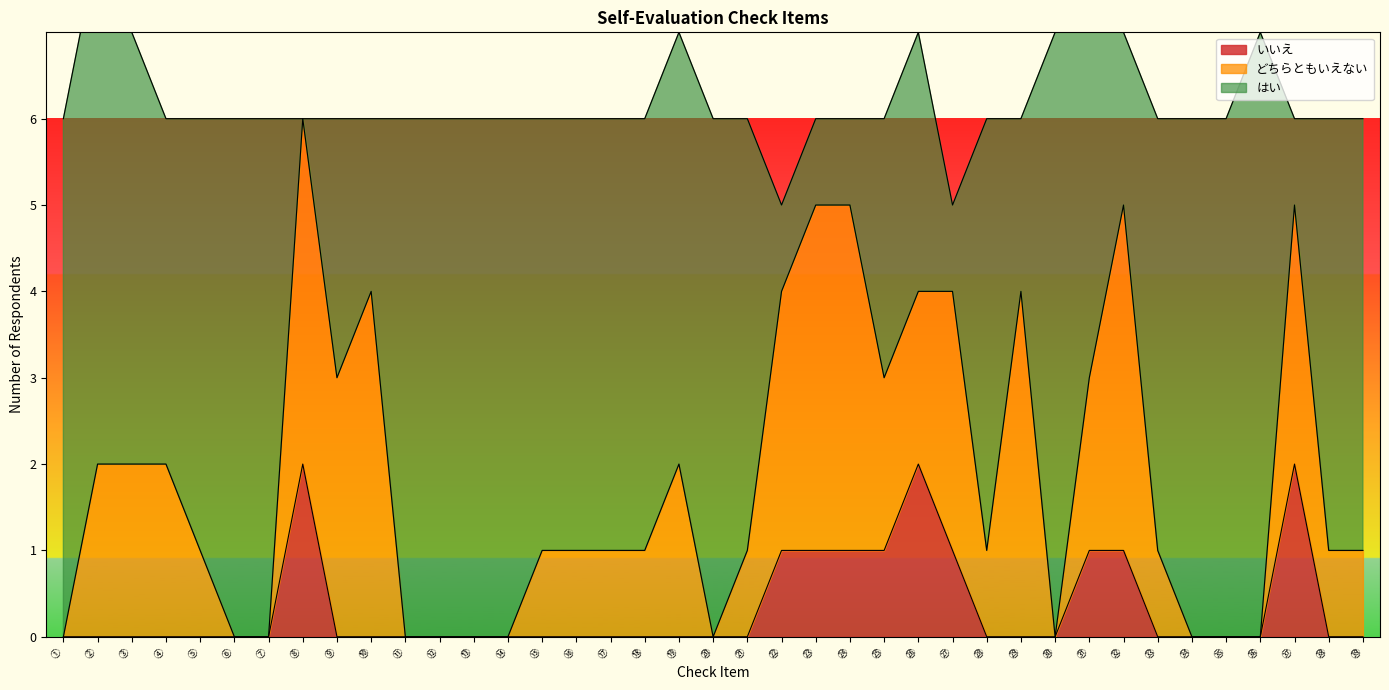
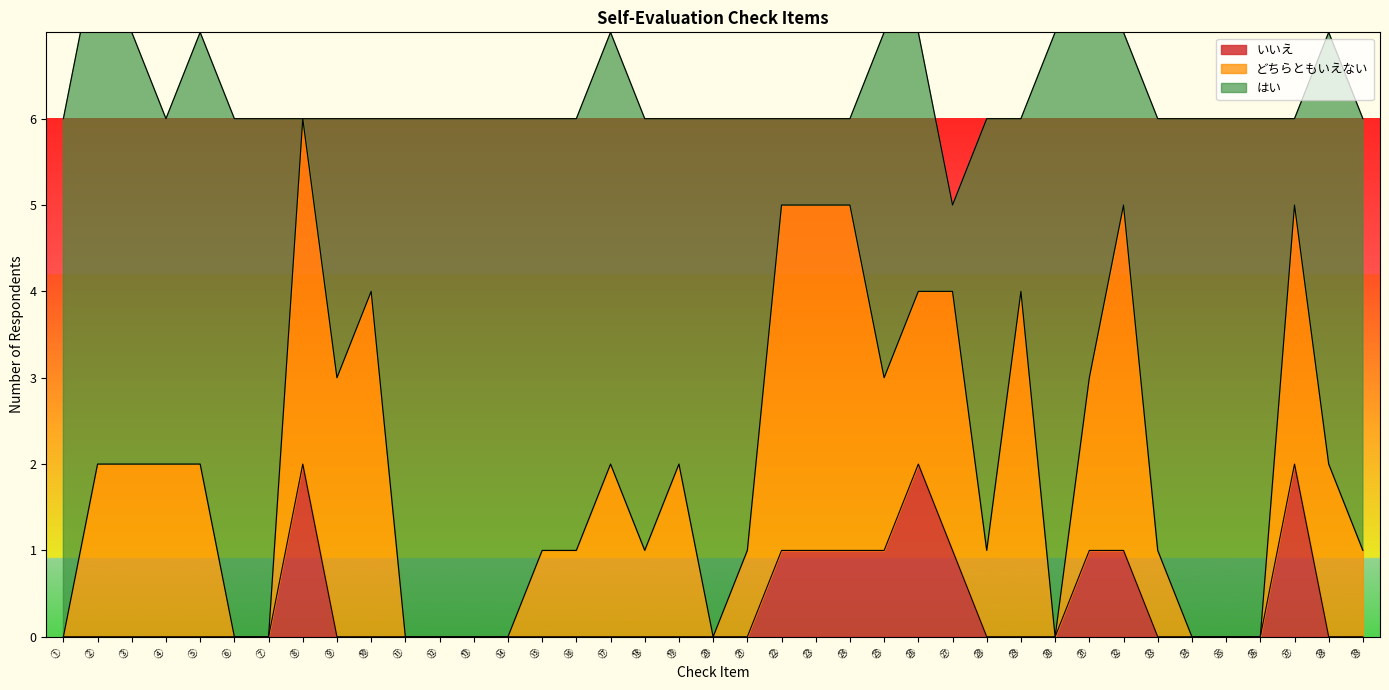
どちらともいえない, ⑤: 1 -> 2
どちらともいえない, ⑰: 1 -> 2
はい, ⑲: 5 -> 4
どちらともいえない, ㉒: 3 -> 4
はい, ㉕: 3 -> 4
はい, ㊱: 7 -> 6
どちらともいえない, ㊳: 1 -> 2
